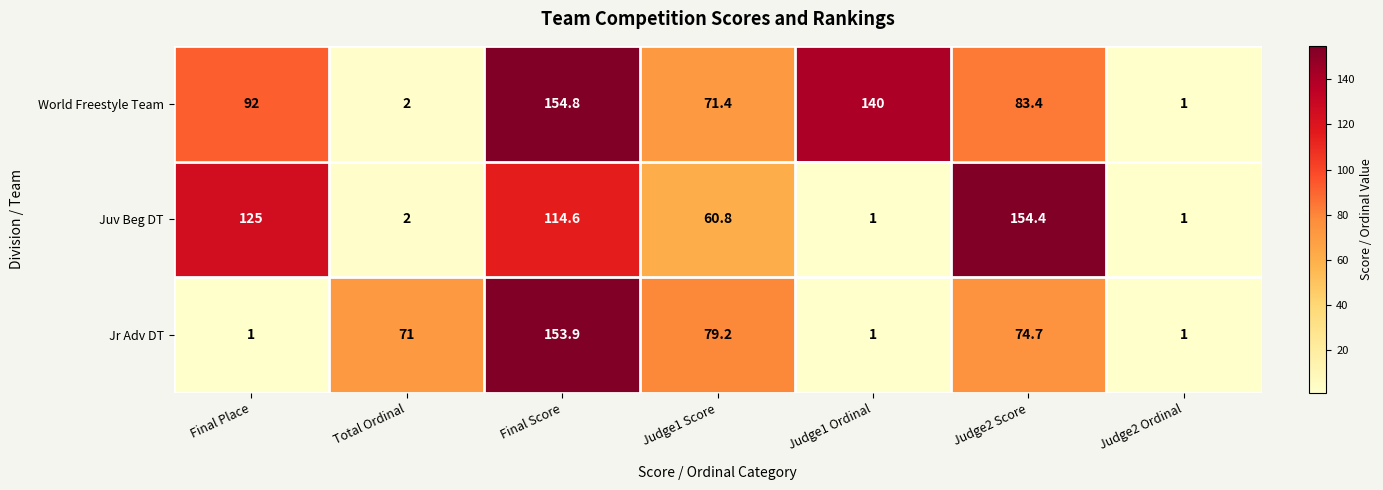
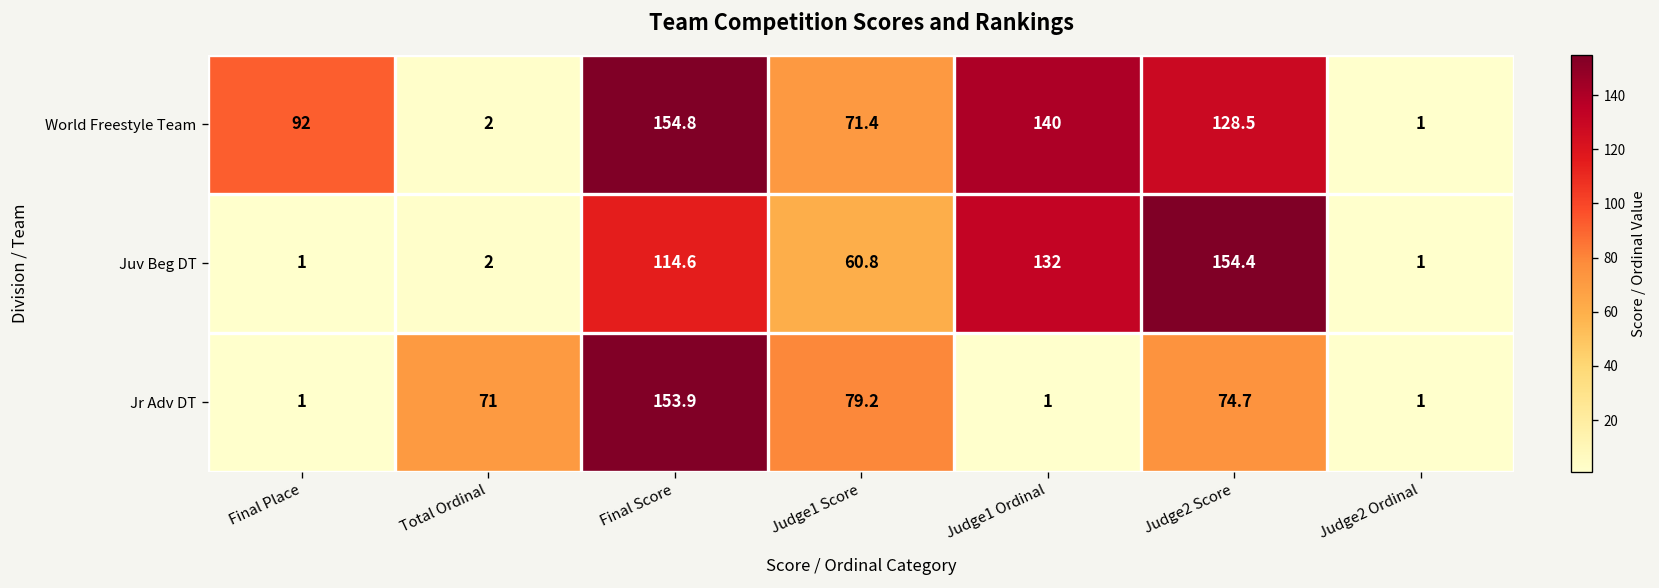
World Freestyle Team, Judge2 Score: 83.4 -> 128.5
Juv Beg DT, Final Place: 125 -> 1
Juv Beg DT, Judge1 Ordinal: 1 -> 132
